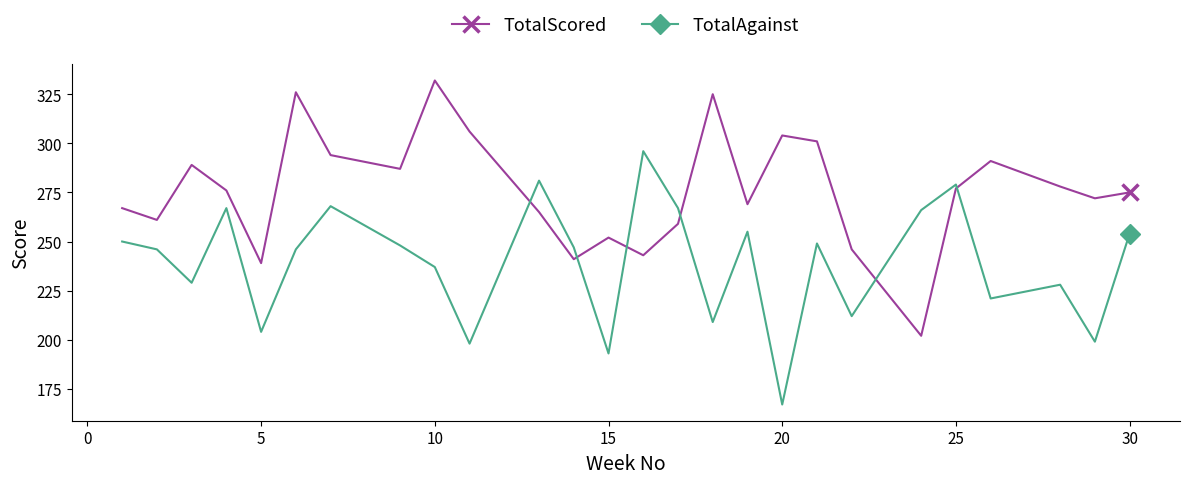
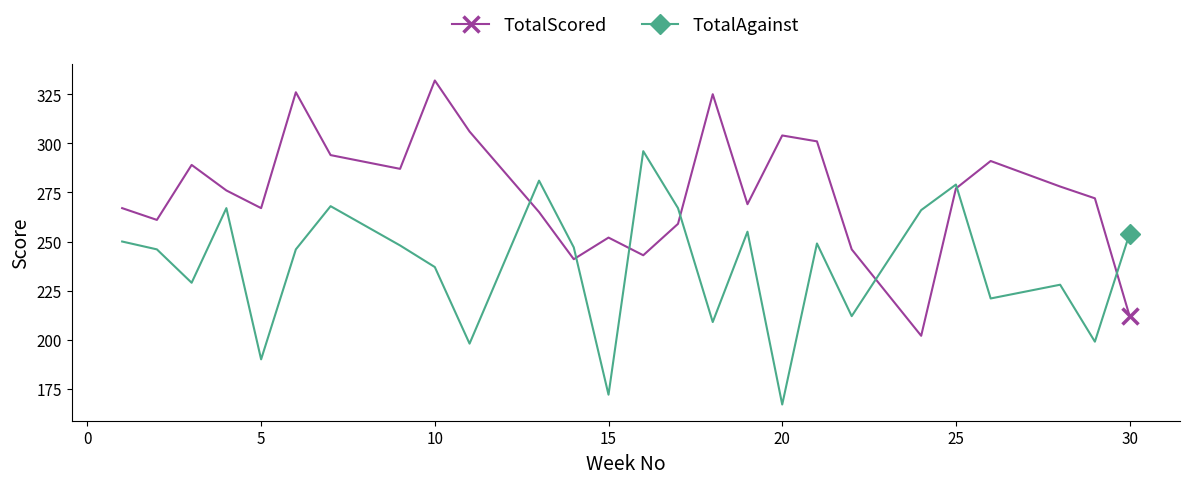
TotalScored, 5: 239 -> 267
TotalAgainst, 5: 204 -> 190
TotalAgainst, 15: 193 -> 172
TotalScored, 30: 275 -> 212
